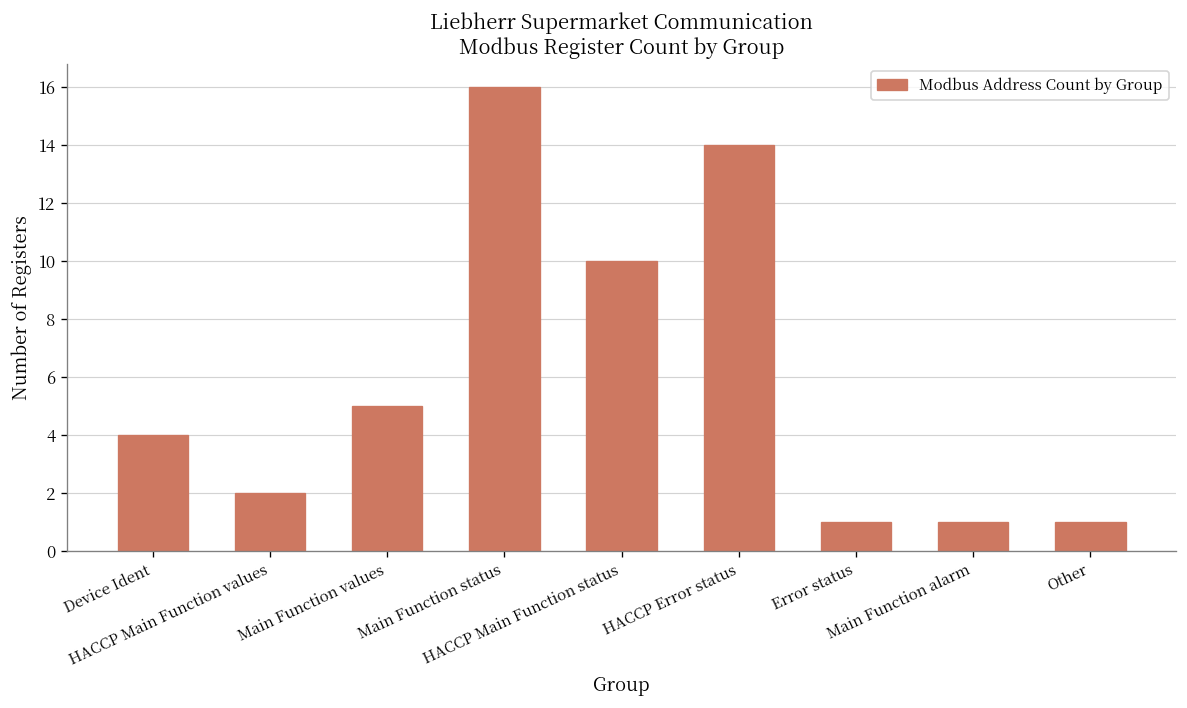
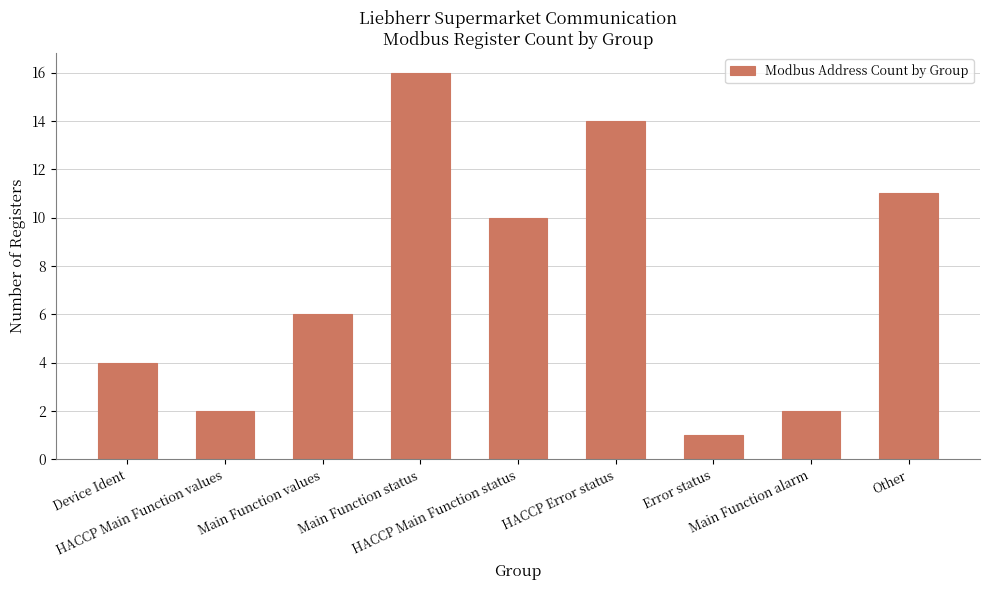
Main Function values: 5 -> 6
Main Function alarm: 1 -> 2
Other: 1 -> 11
